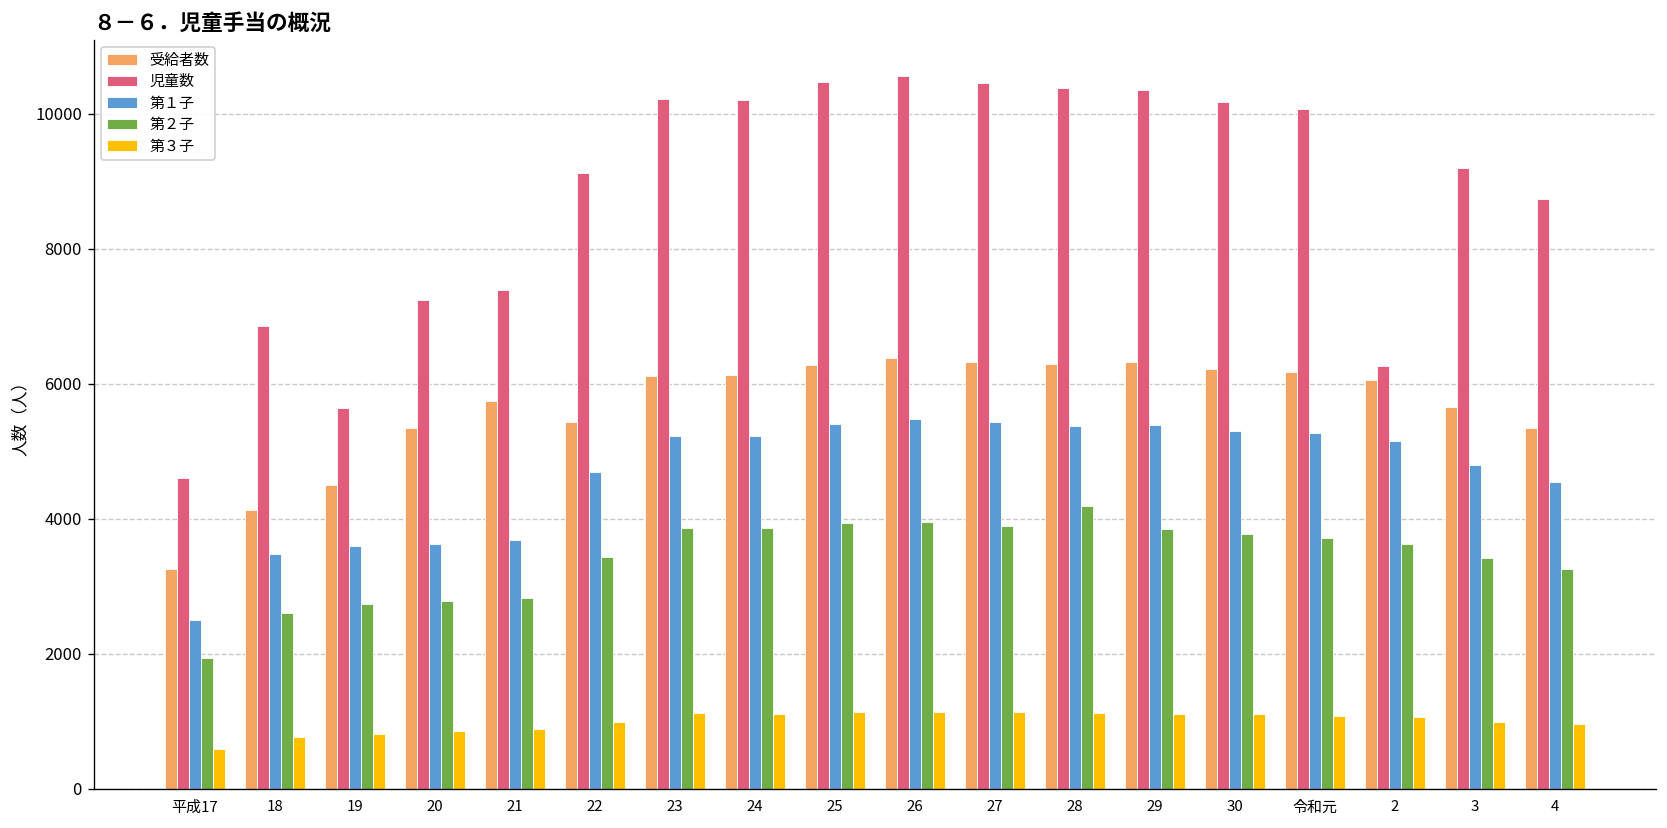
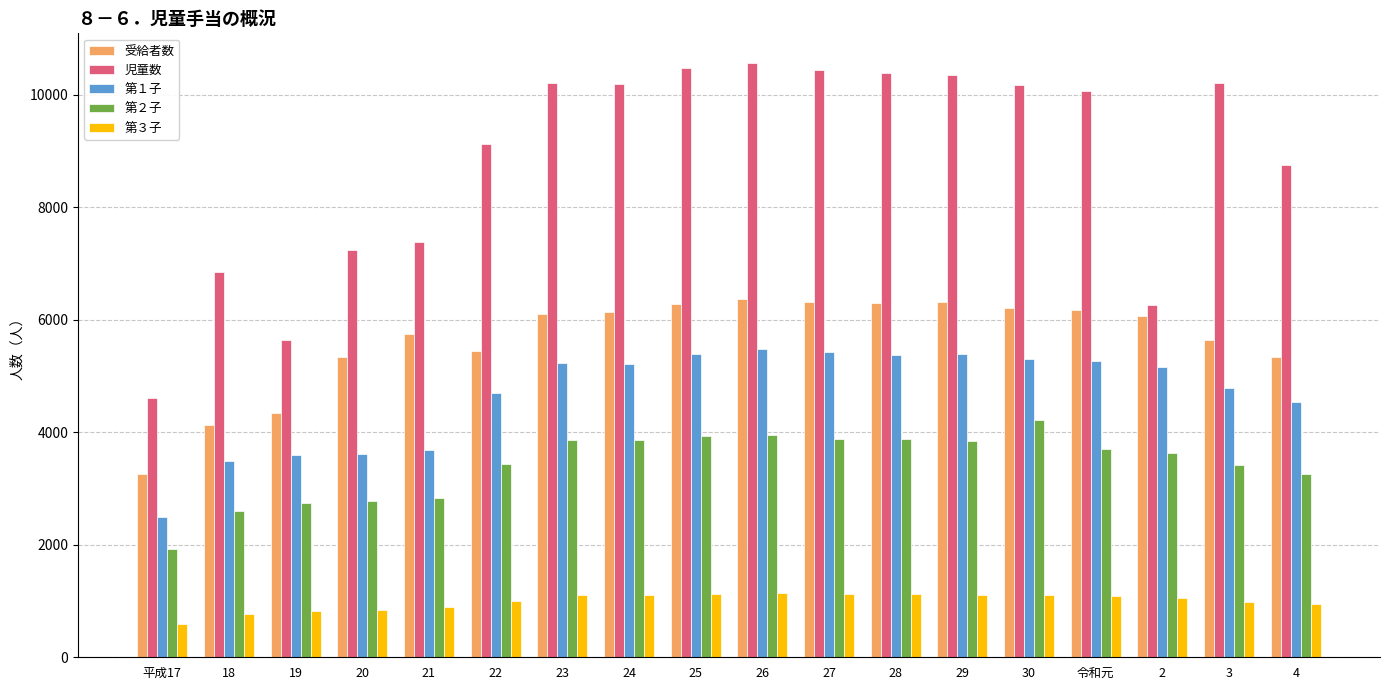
受給者数, 19: 4500 -> 4300
第２子, 28: 4200 -> 3900
第２子, 30: 3800 -> 4200
児童数, 3: 9200 -> 10200
